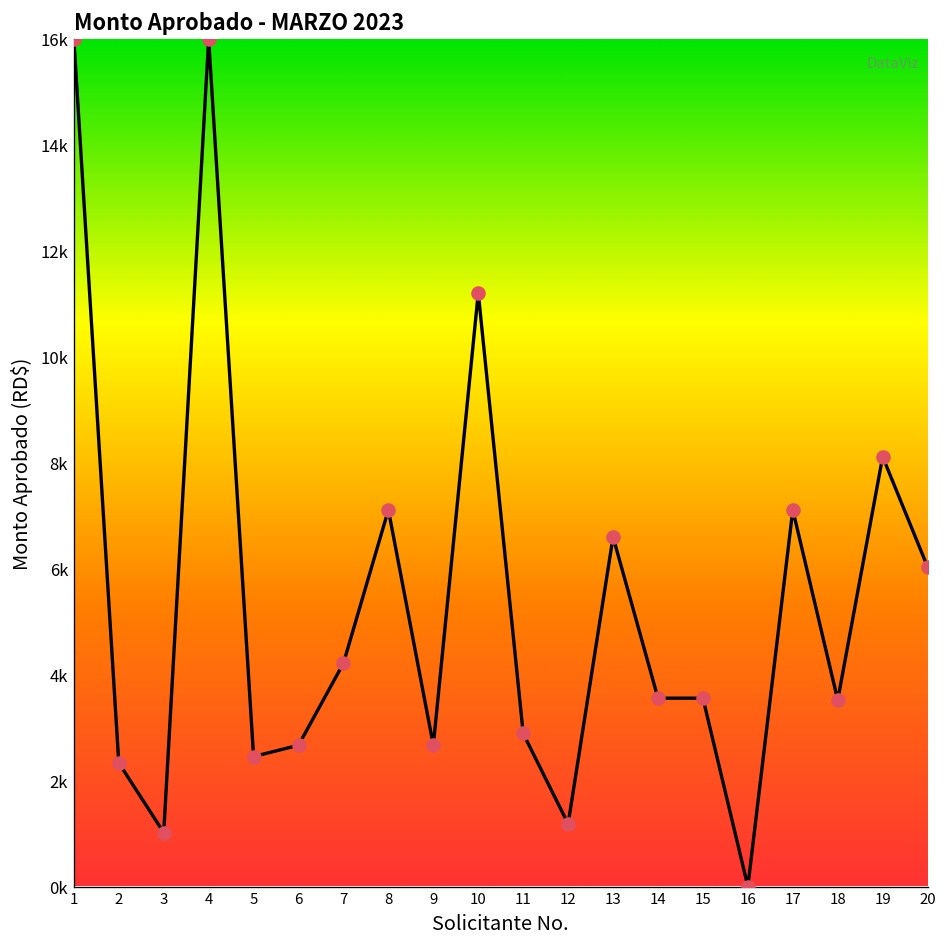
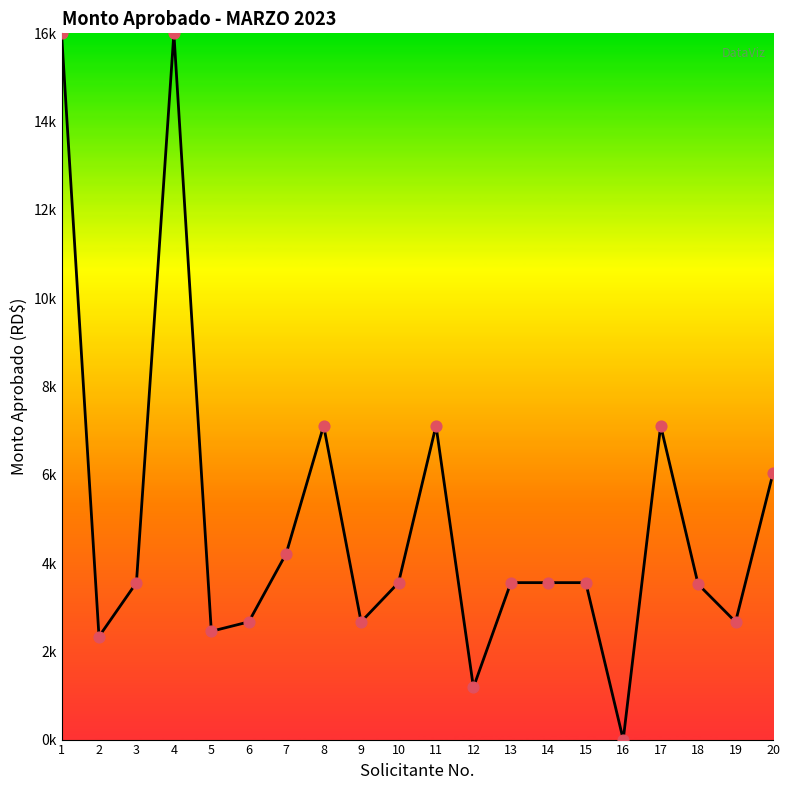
3: 1000 -> 3600
10: 11200 -> 3600
11: 2900 -> 7100
13: 6600 -> 3600
19: 8100 -> 2700
